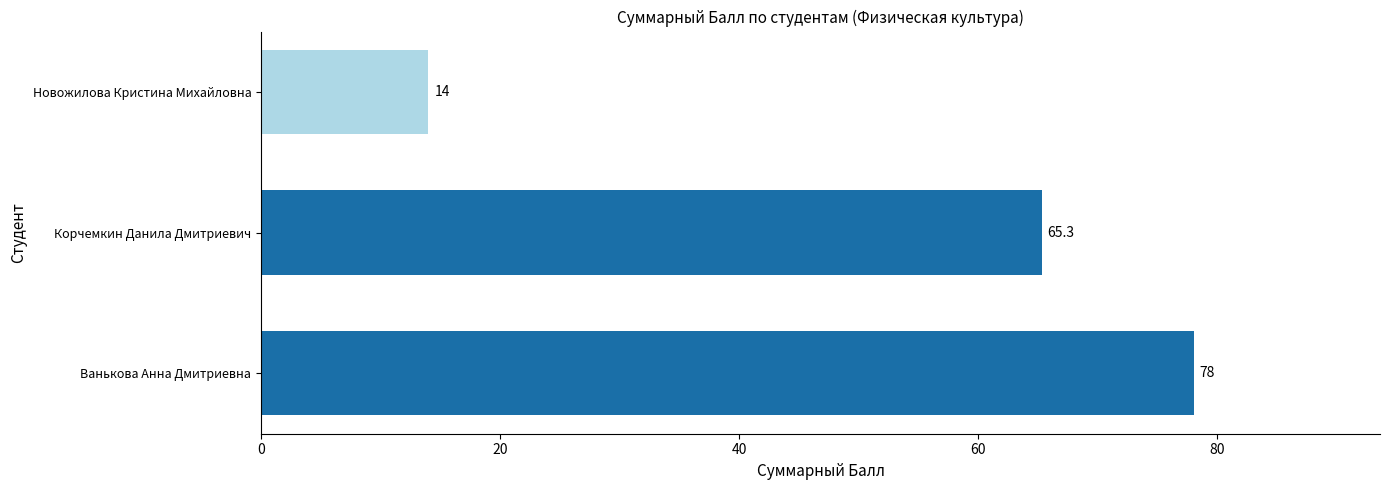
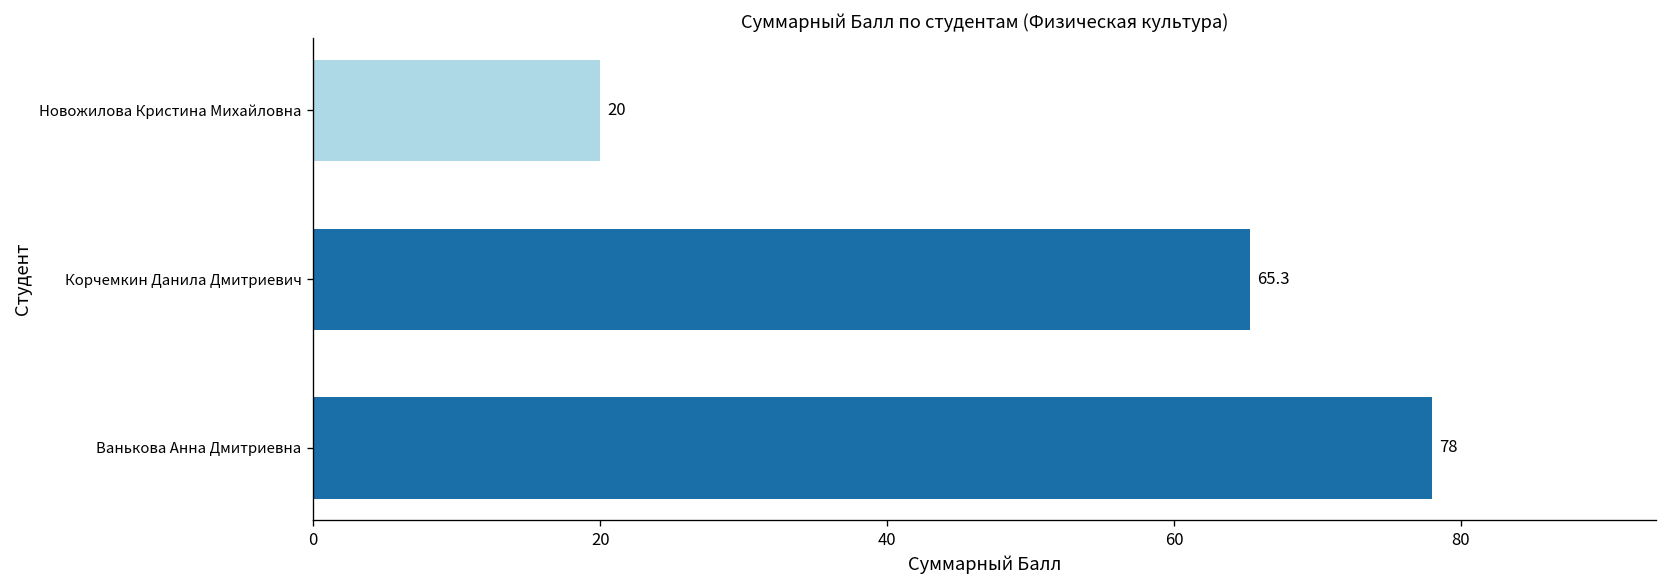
Новожилова Кристина Михайловна: 14 -> 20
